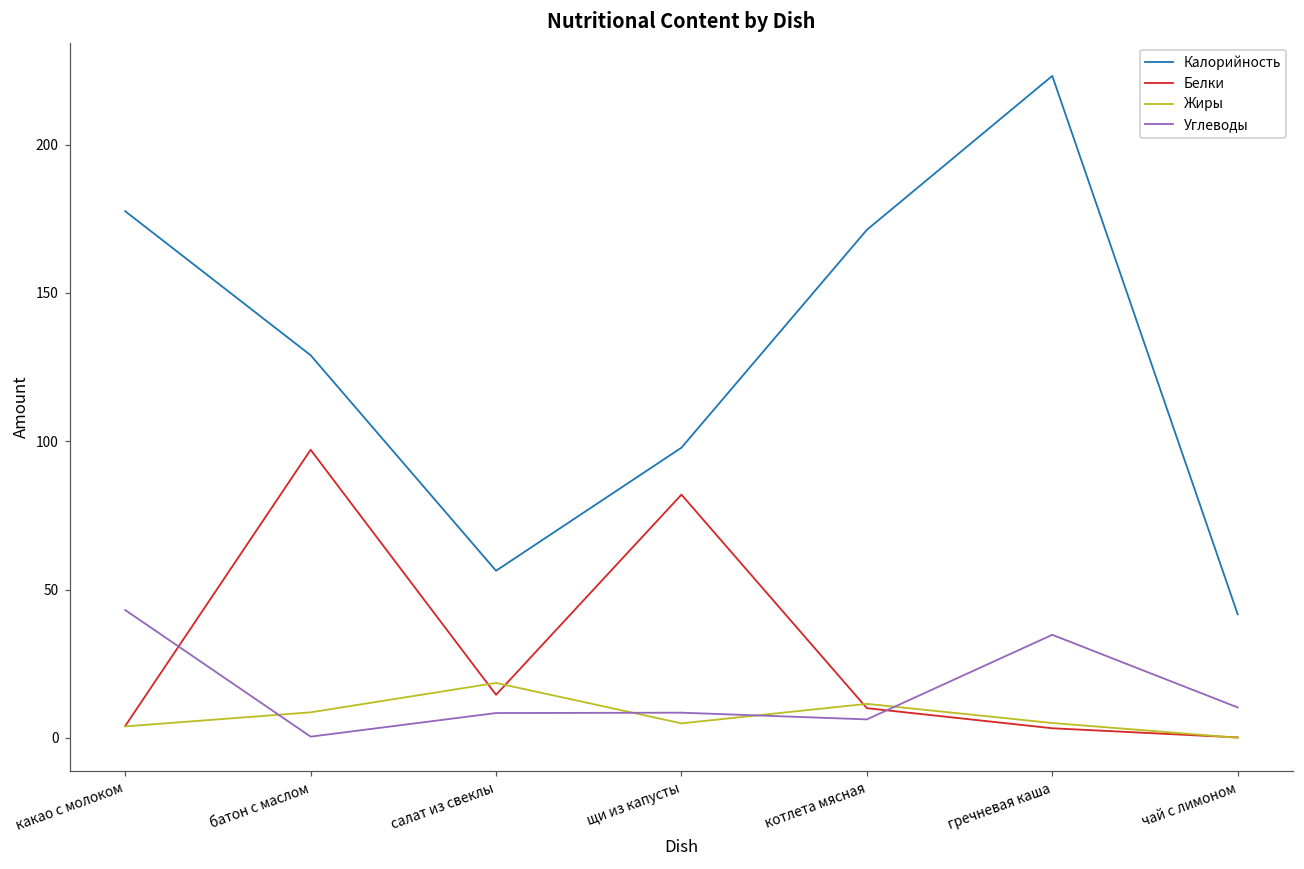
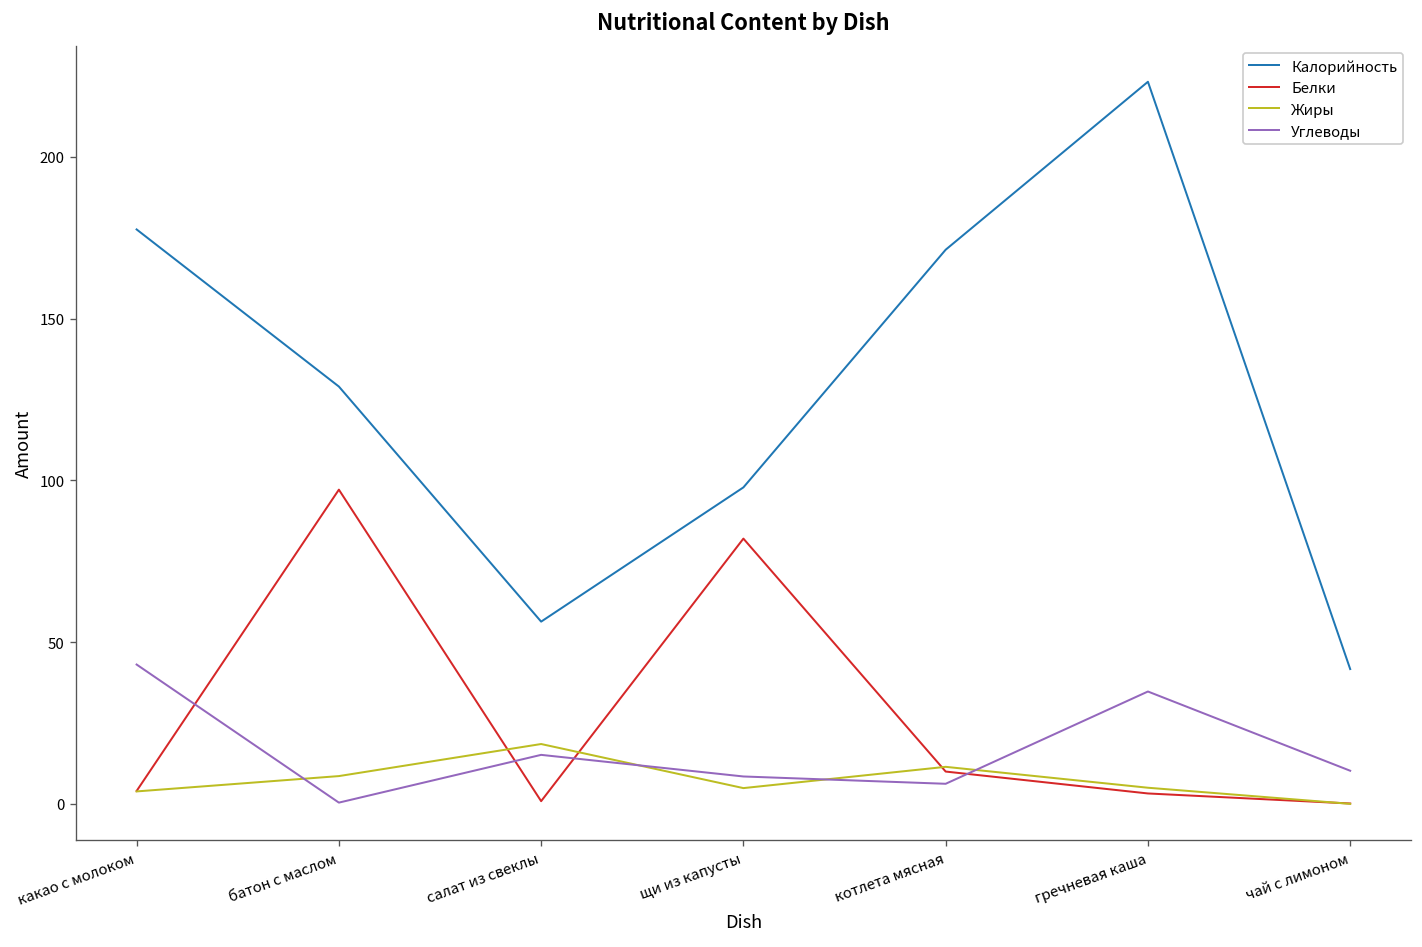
Белки, салат из свеклы: 15 -> 1
Углеводы, салат из свеклы: 8 -> 15
